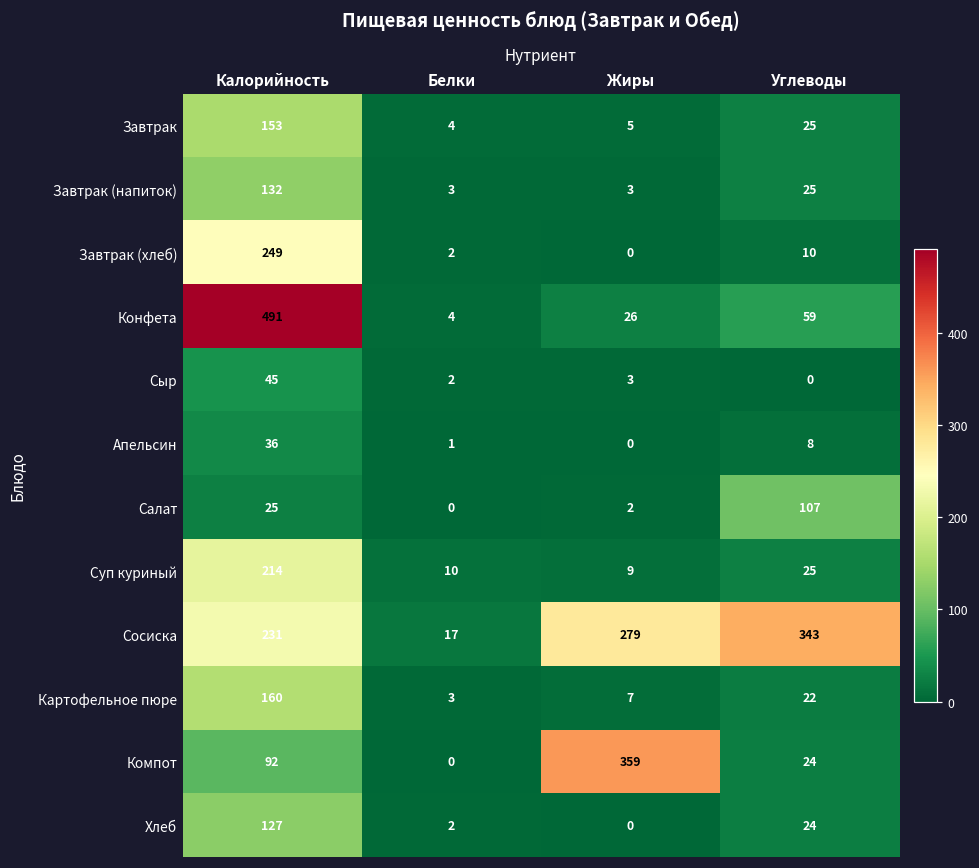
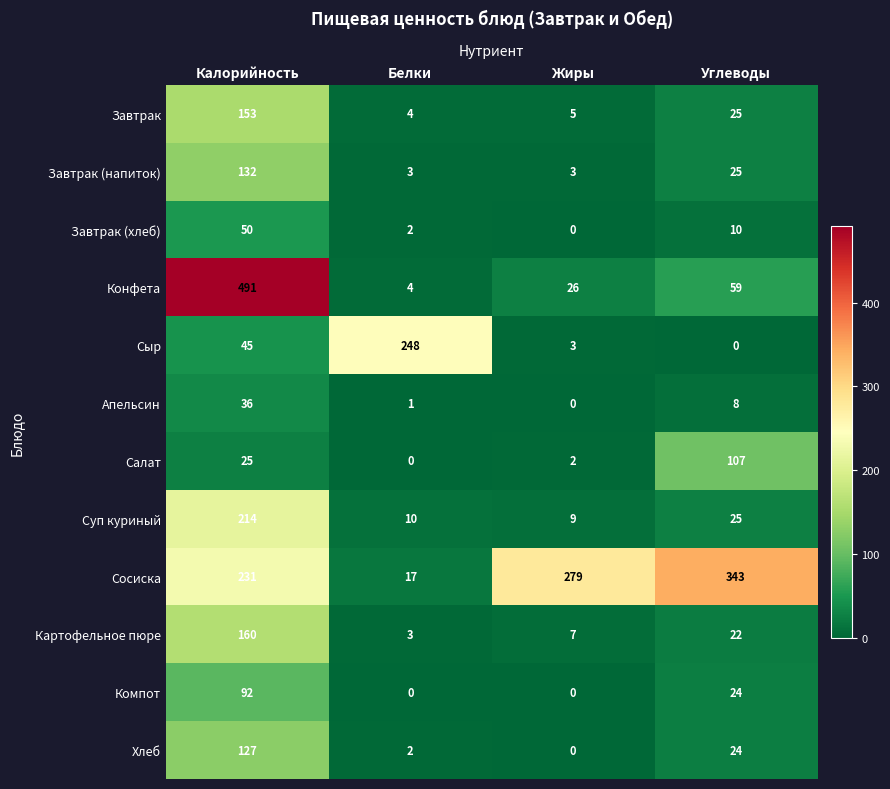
Завтрак (хлеб), Калорийность: 249 -> 50
Сыр, Белки: 2 -> 248
Компот, Жиры: 359 -> 0
